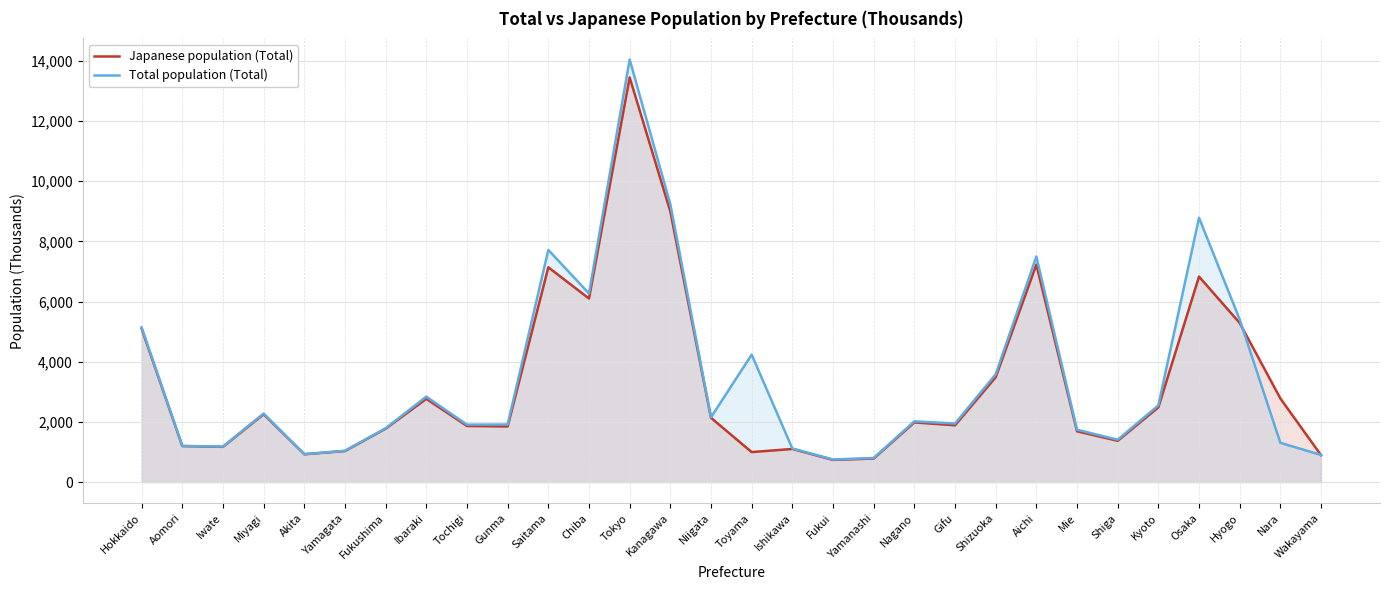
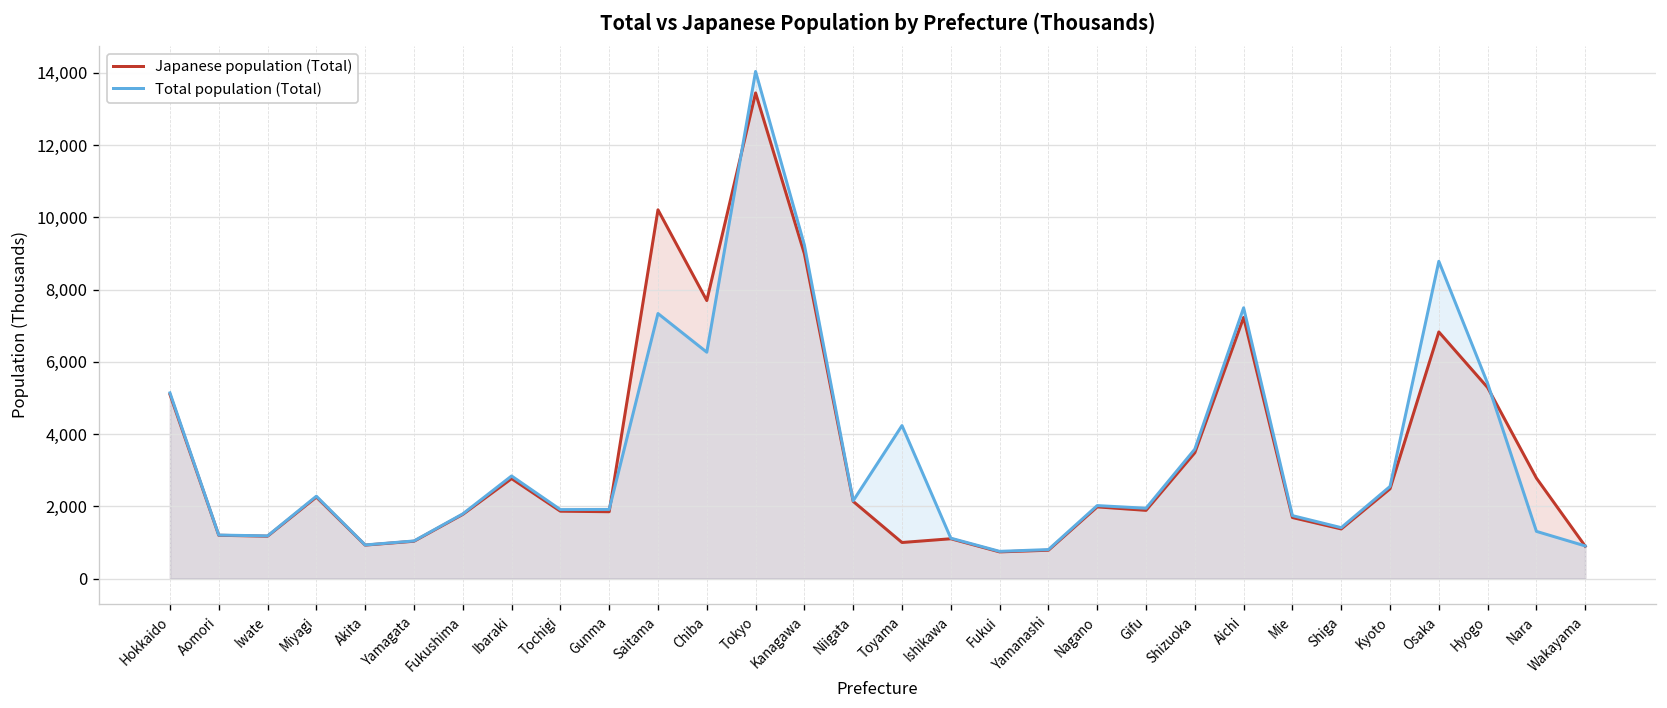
Japanese population (Total), Saitama: 7,100 -> 10,200
Total population (Total), Saitama: 7,700 -> 7,300
Japanese population (Total), Chiba: 6,100 -> 7,700
